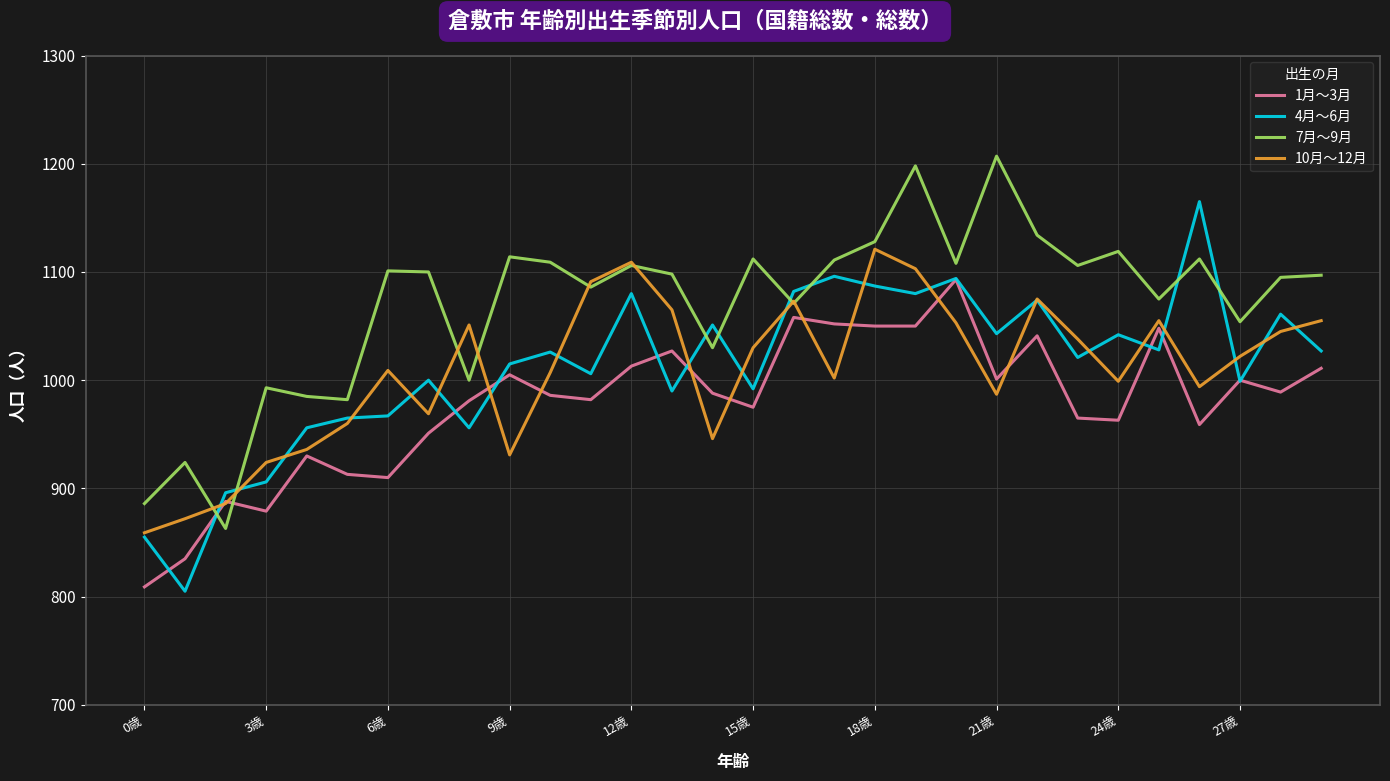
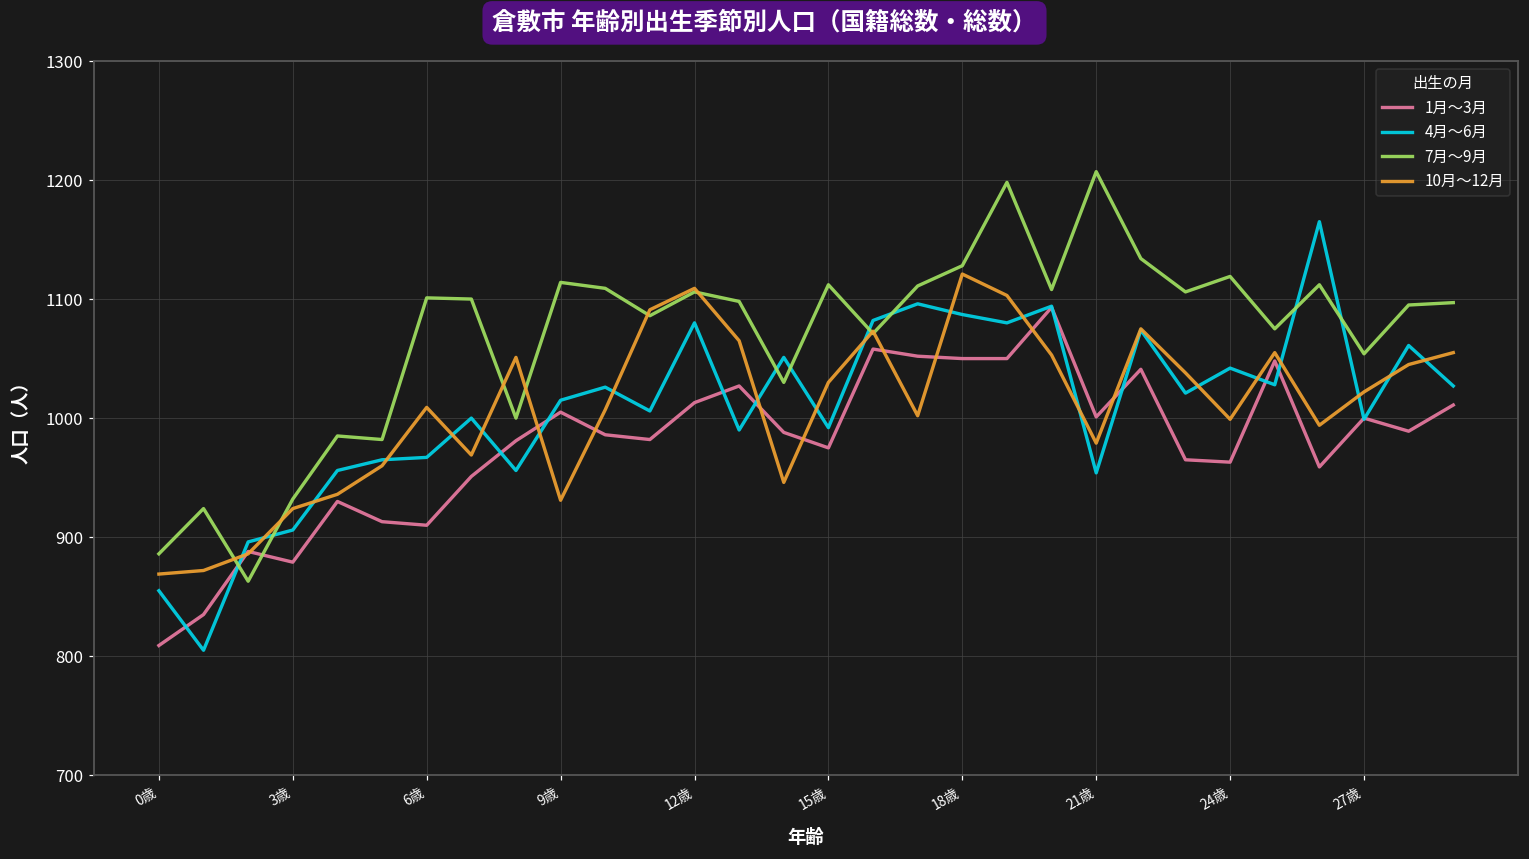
10月～12月, 0歳: 859 -> 869
7月～9月, 3歳: 993 -> 932
4月～6月, 21歳: 1043 -> 954
10月～12月, 21歳: 987 -> 979
